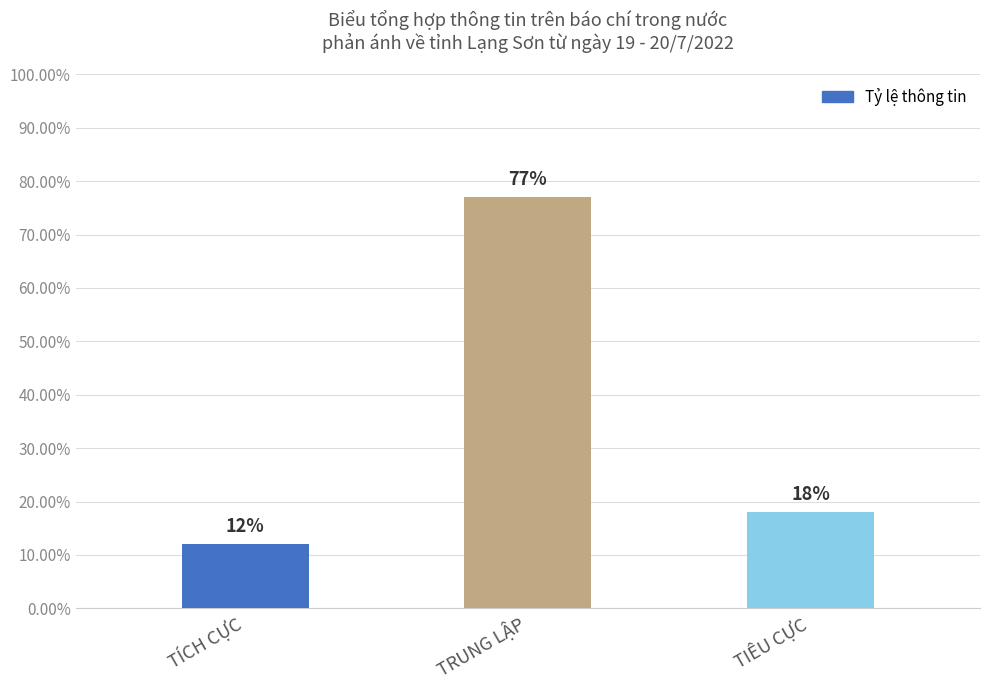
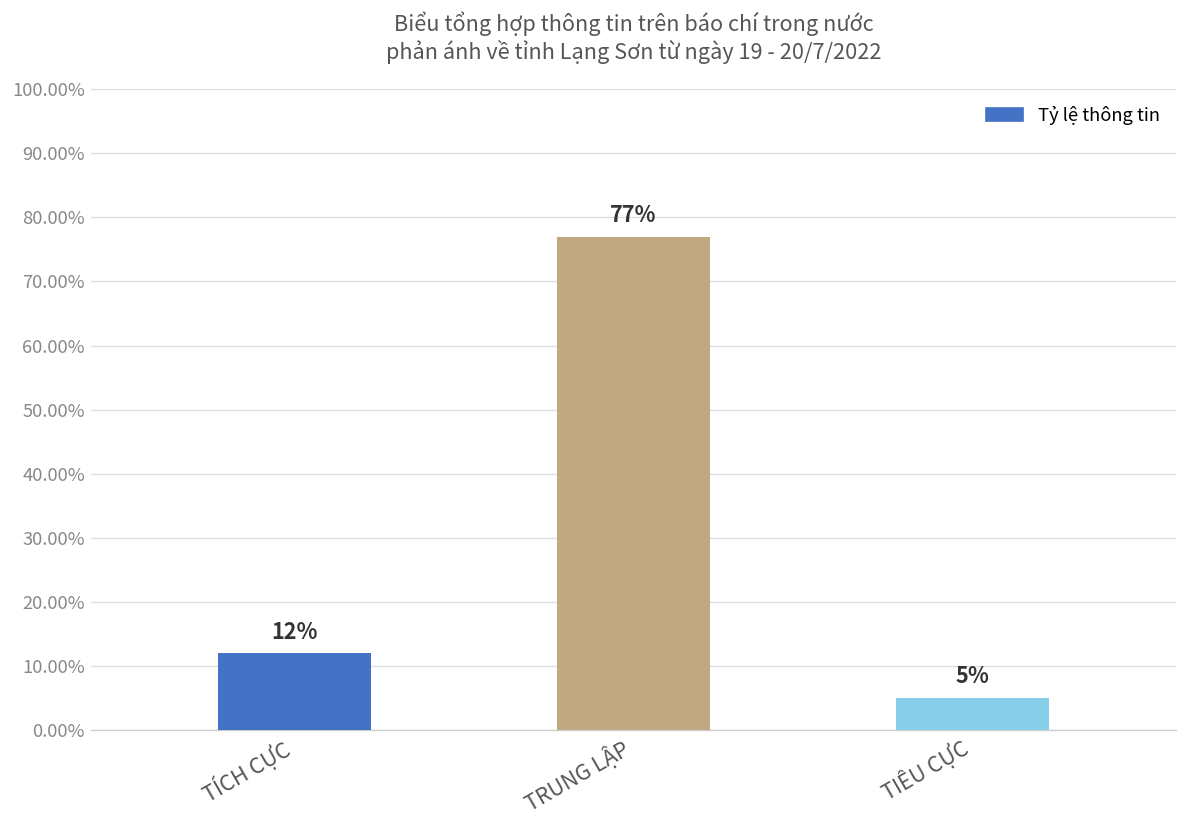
TIÊU CỰC: 18% -> 5%
